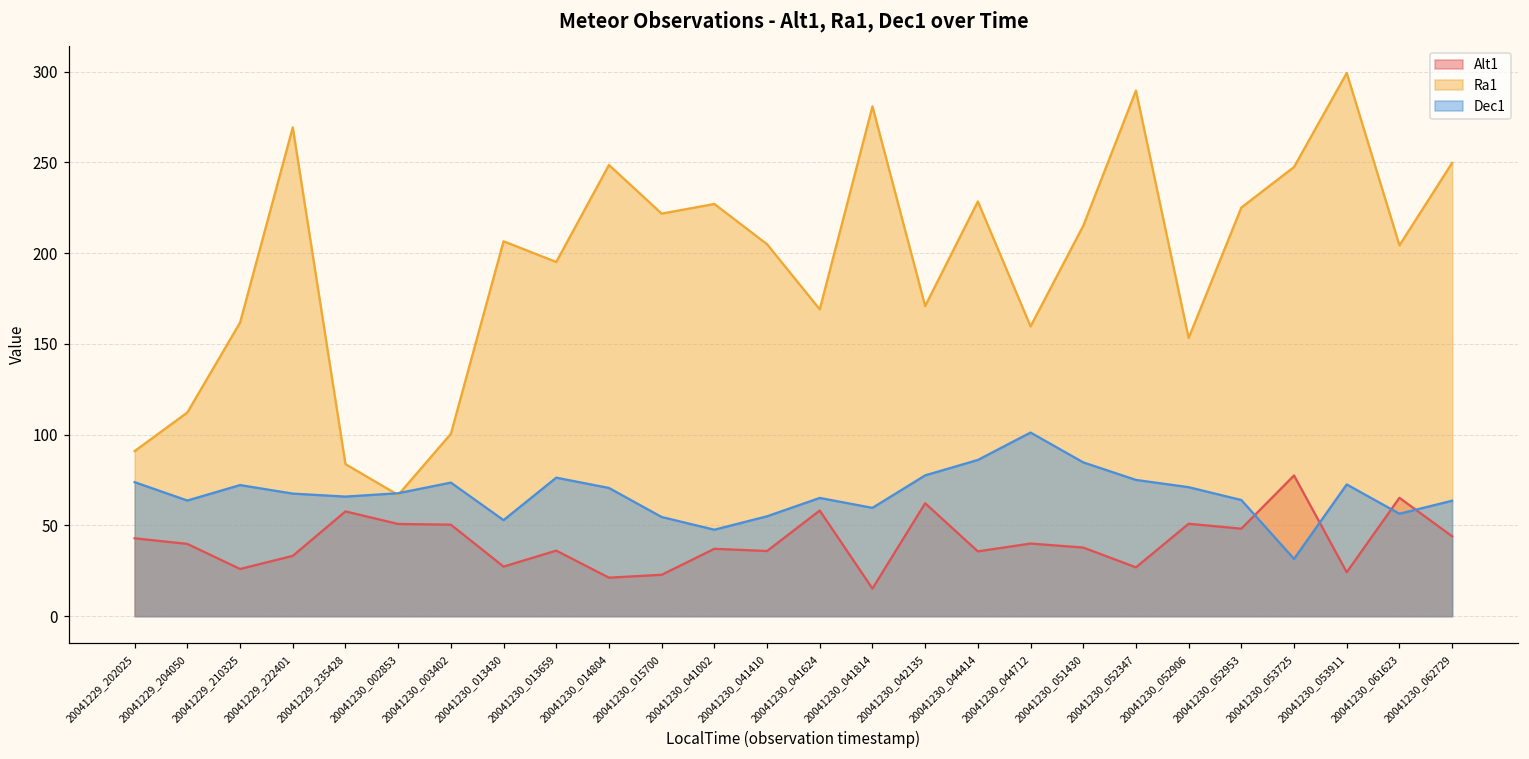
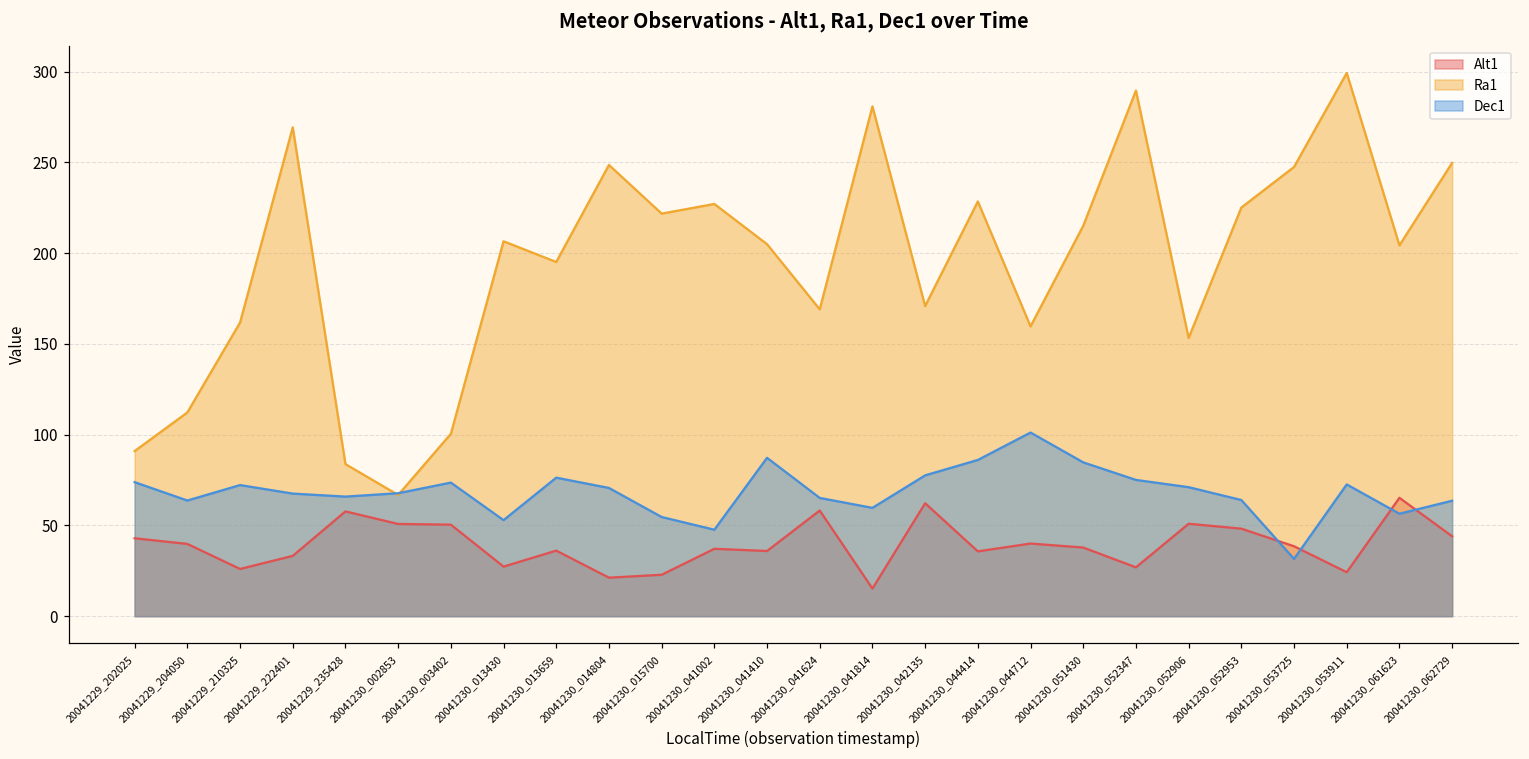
Dec1, 20041230_041410: 55 -> 87
Alt1, 20041230_053725: 78 -> 39
